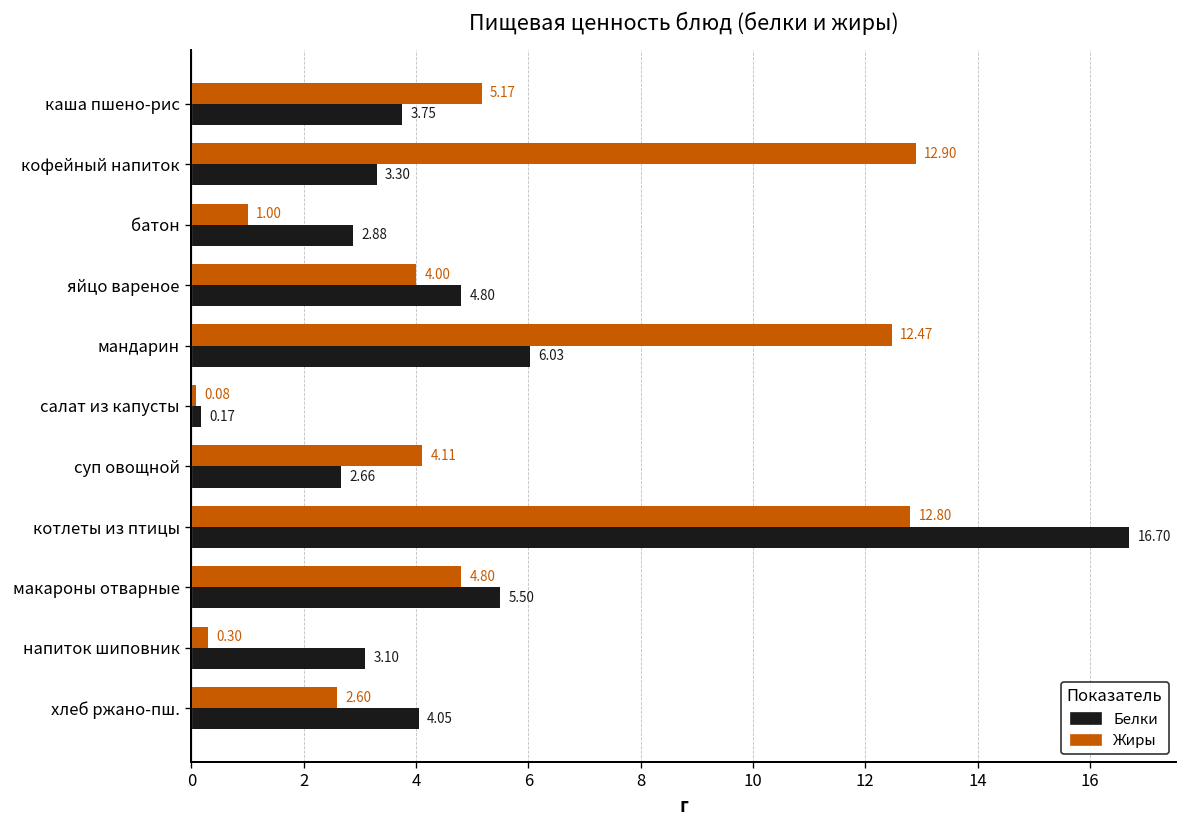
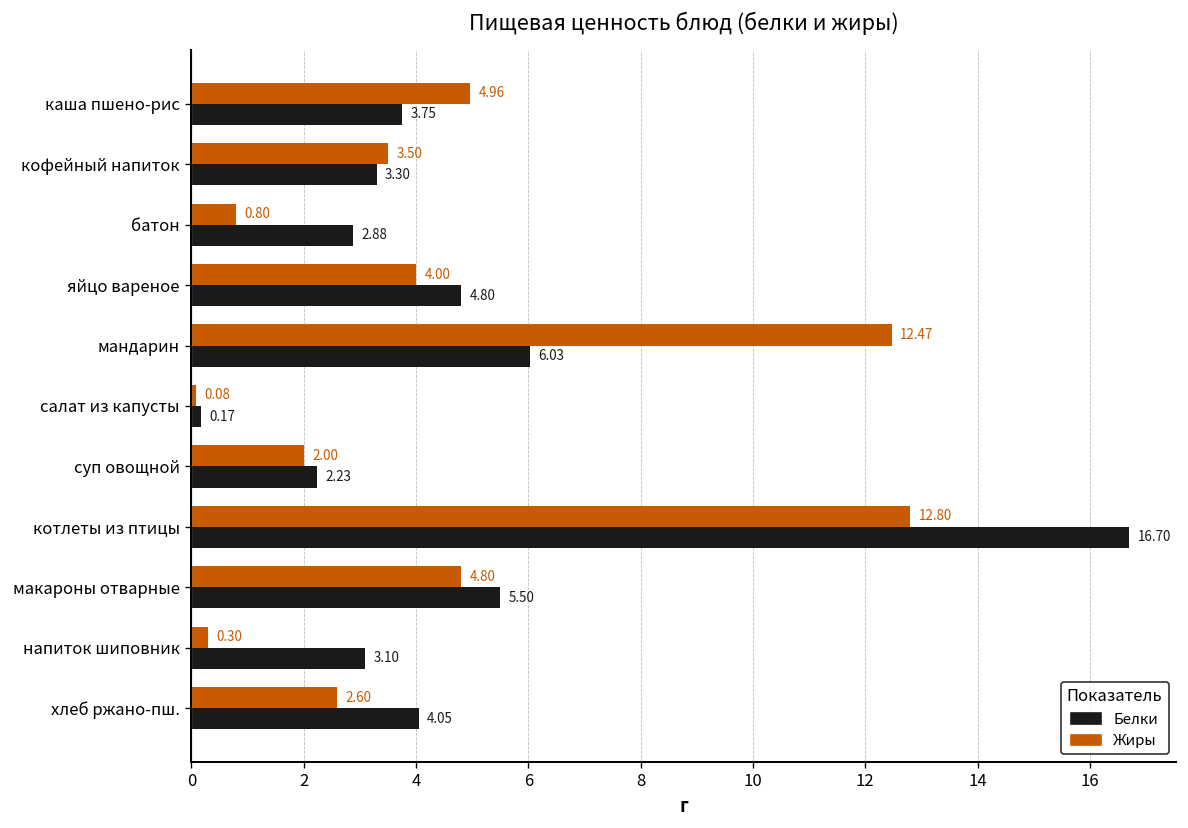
Жиры, каша пшено-рис: 5.17 -> 4.96
Жиры, кофейный напиток: 12.90 -> 3.50
Жиры, батон: 1.00 -> 0.80
Жиры, суп овощной: 4.11 -> 2.00
Белки, суп овощной: 2.66 -> 2.23
